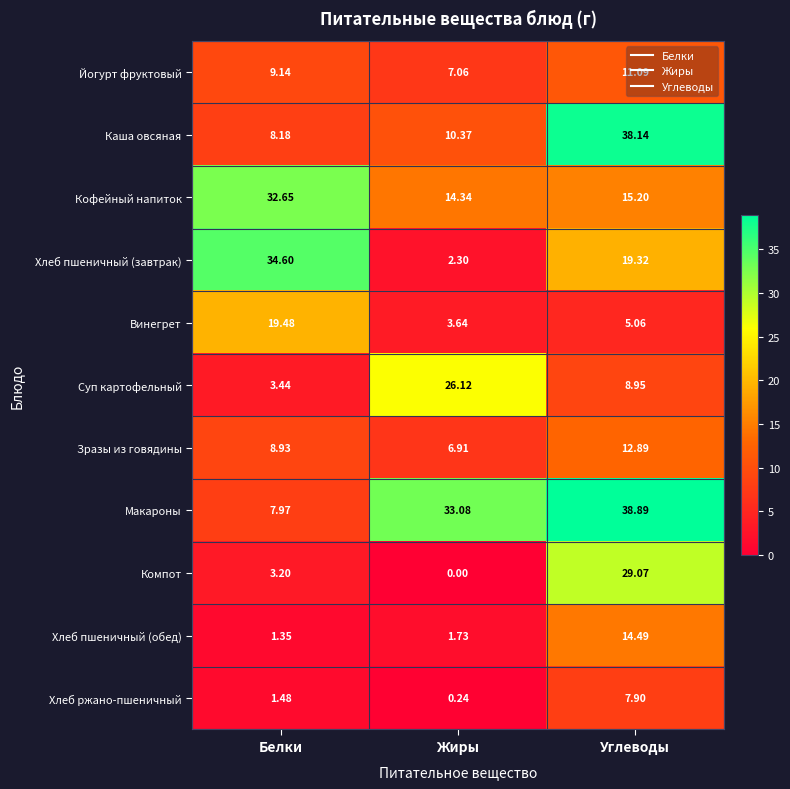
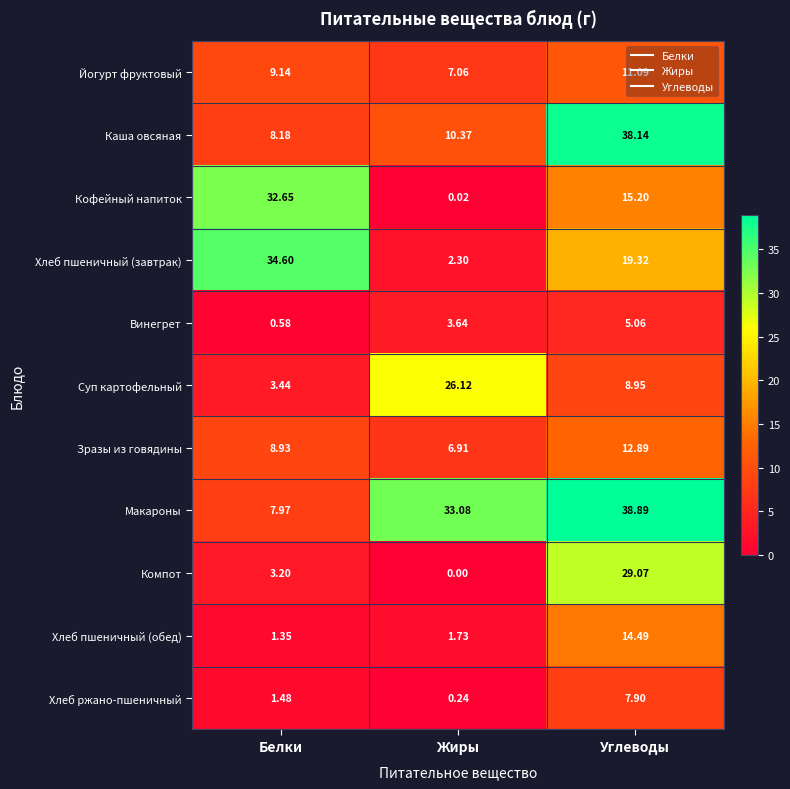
Кофейный напиток, Жиры: 14.34 -> 0.02
Винегрет, Белки: 19.48 -> 0.58
